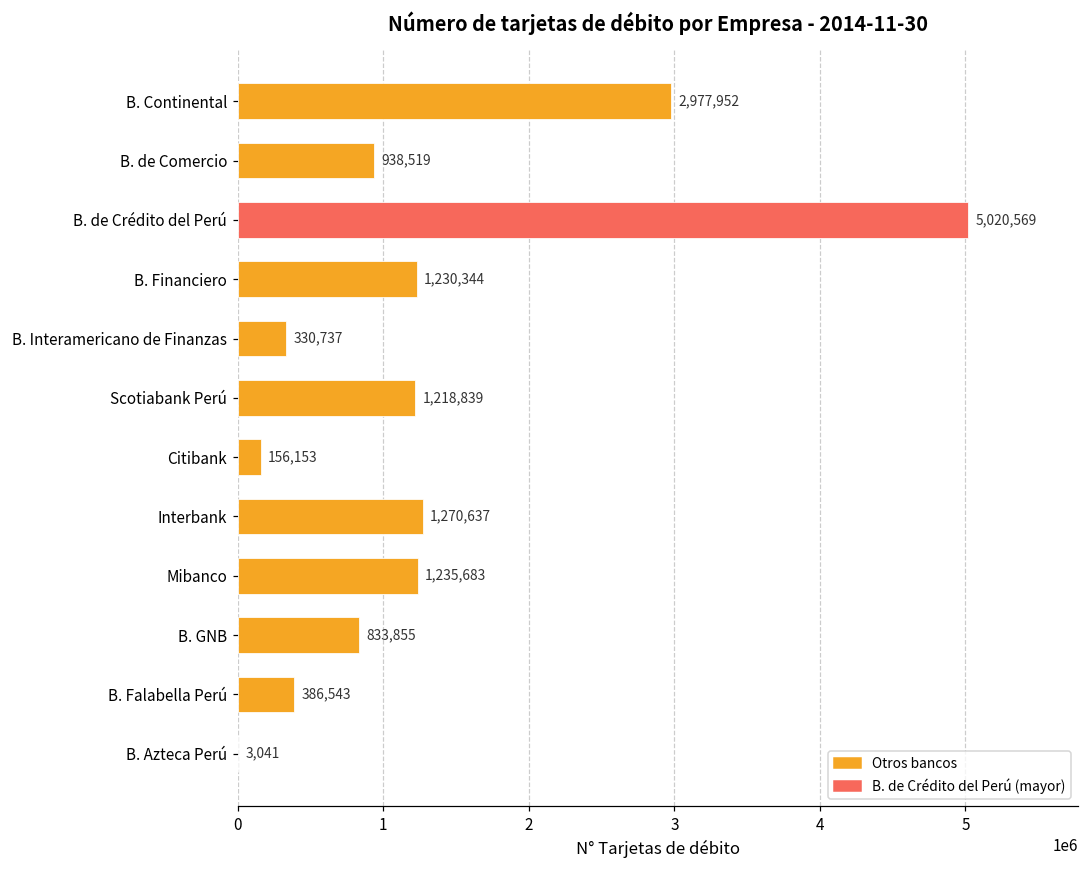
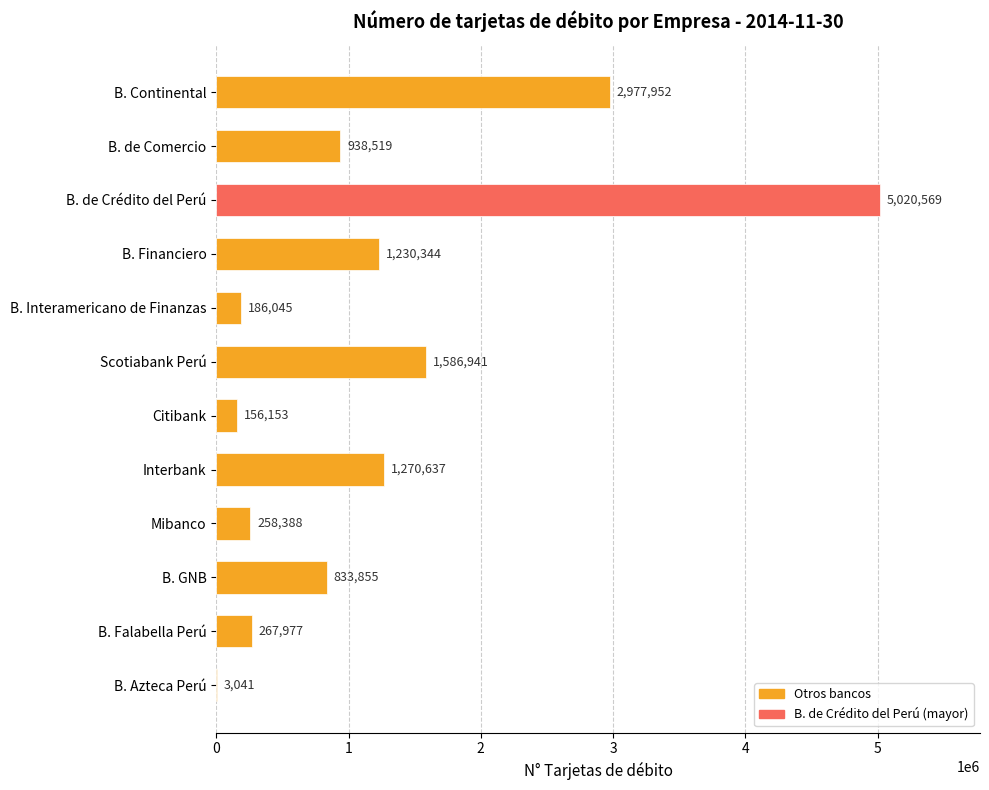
B. Interamericano de Finanzas: 330,737 -> 186,045
Scotiabank Perú: 1,218,839 -> 1,586,941
Mibanco: 1,235,683 -> 258,388
B. Falabella Perú: 386,543 -> 267,977
